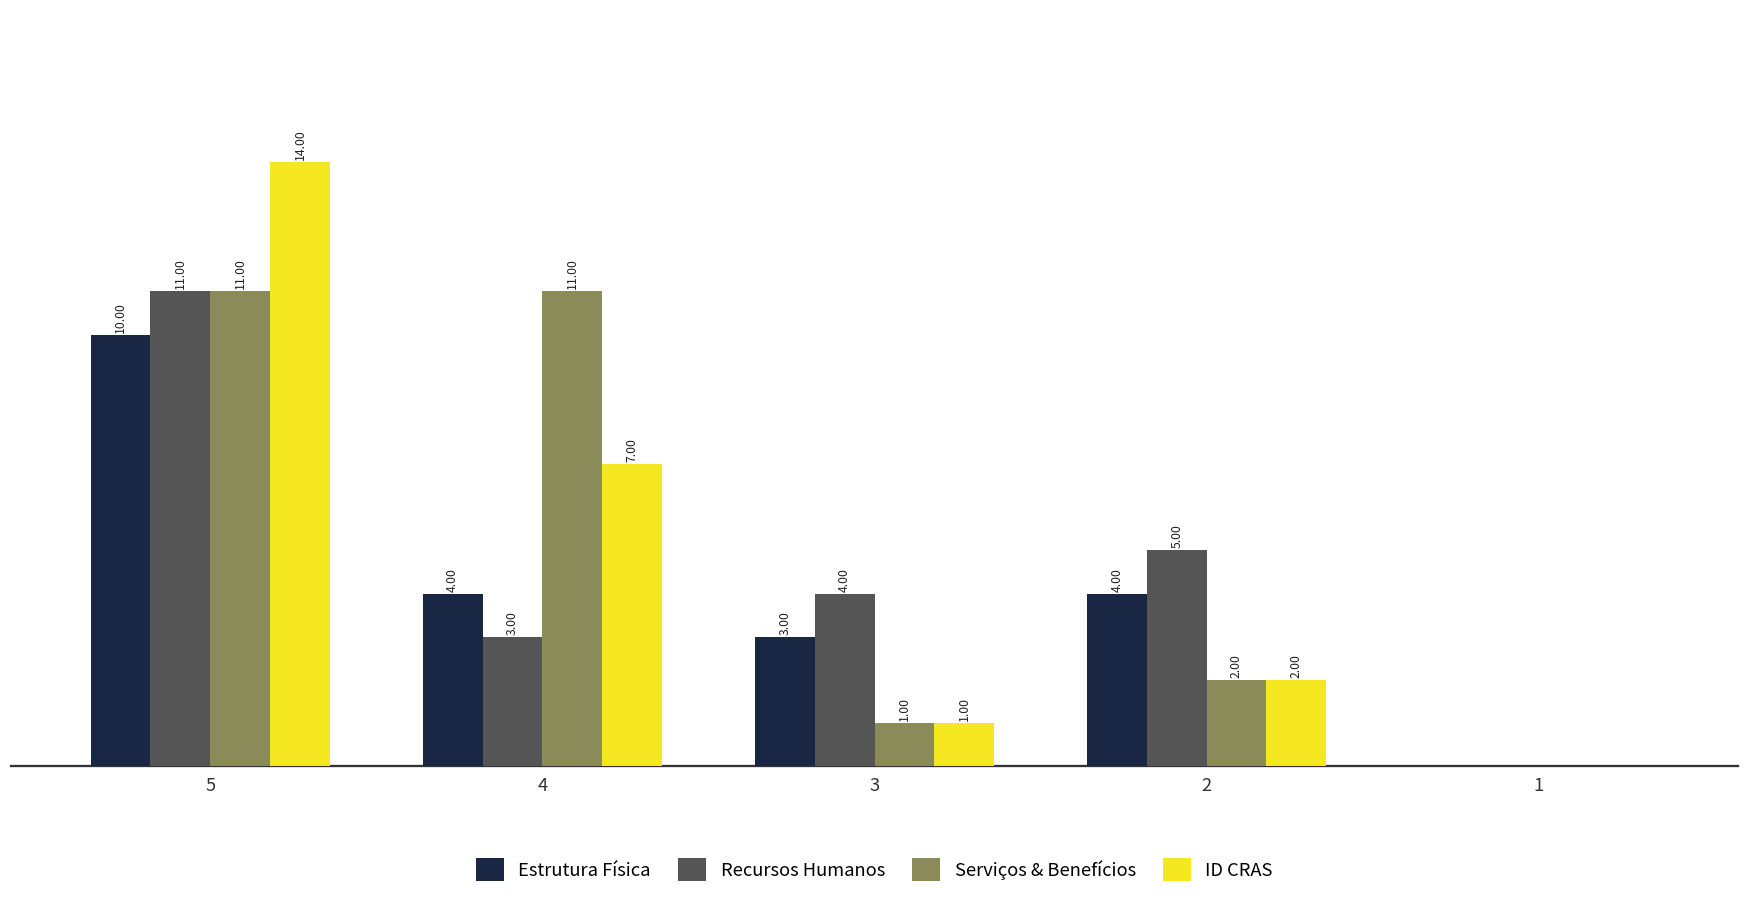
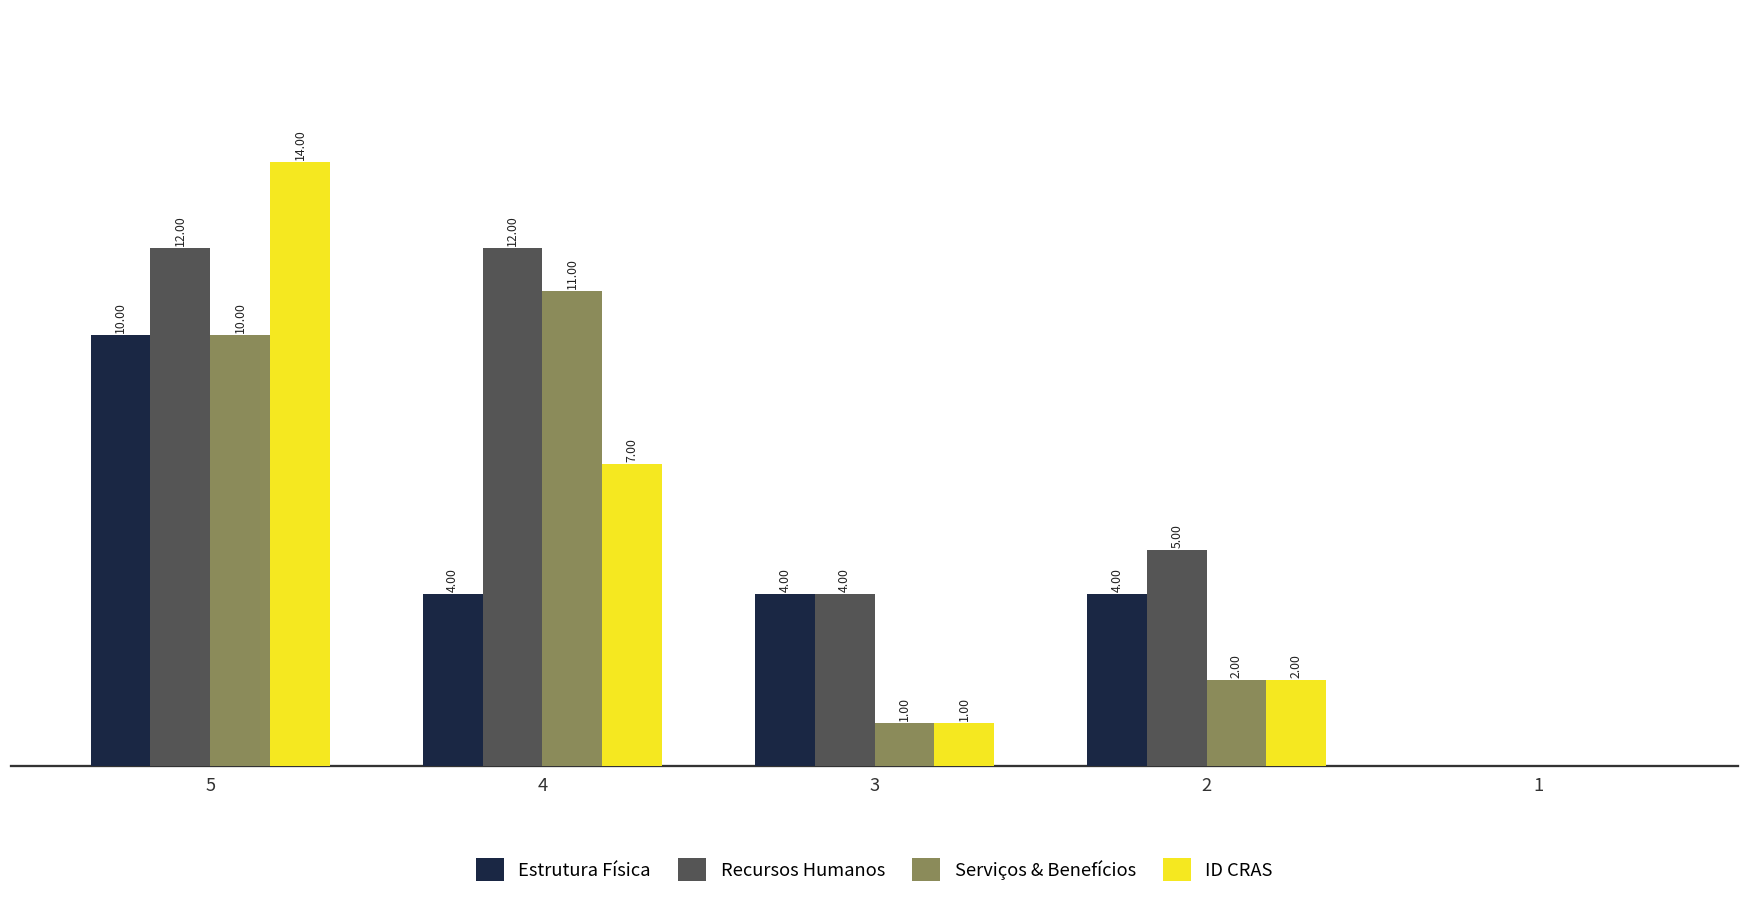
Recursos Humanos, 5: 11.00 -> 12.00
Serviços & Benefícios, 5: 11.00 -> 10.00
Recursos Humanos, 4: 3.00 -> 12.00
Estrutura Física, 3: 3.00 -> 4.00
